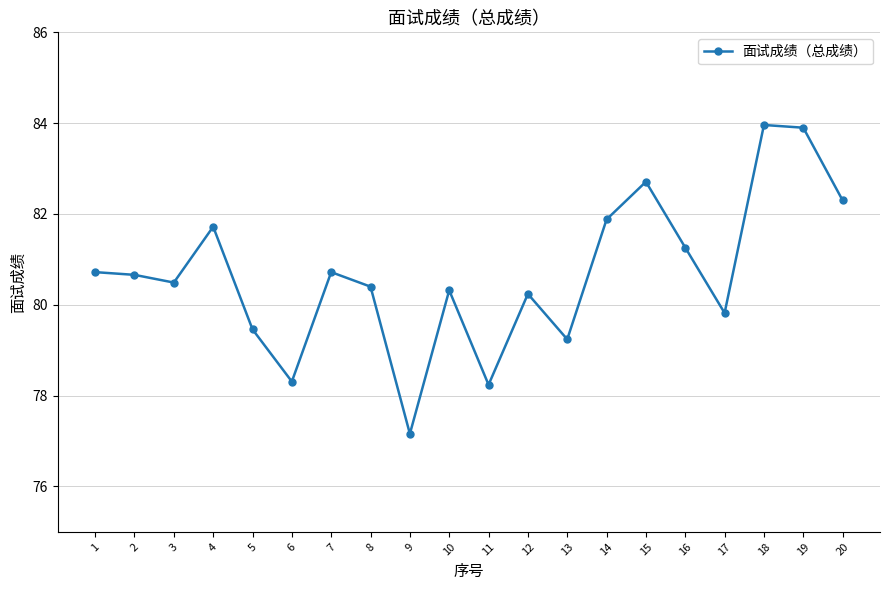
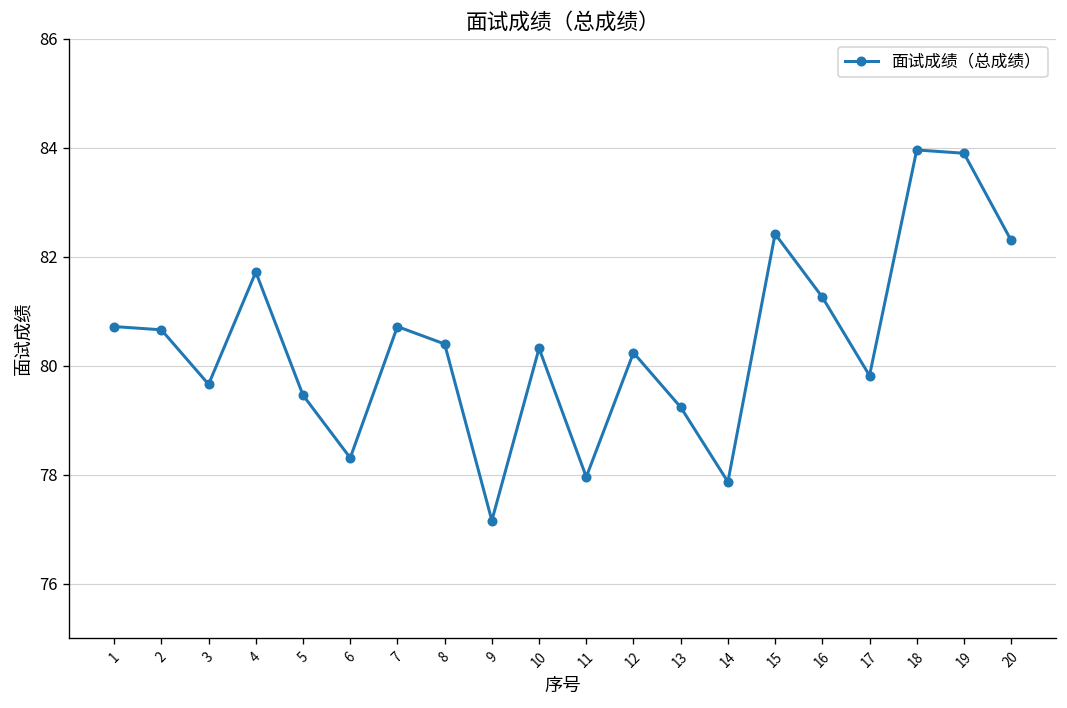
3: 80.5 -> 79.7
11: 78.2 -> 78.0
14: 81.9 -> 77.9
15: 82.7 -> 82.4
